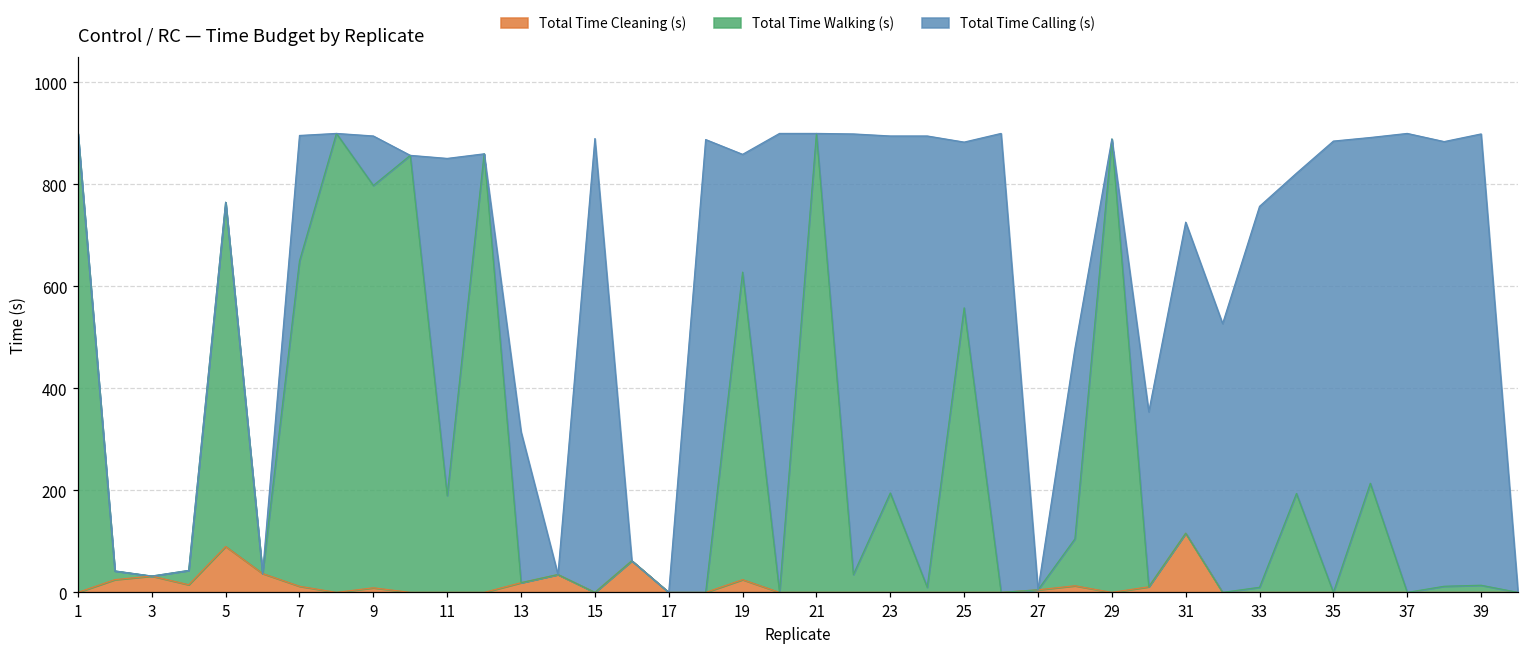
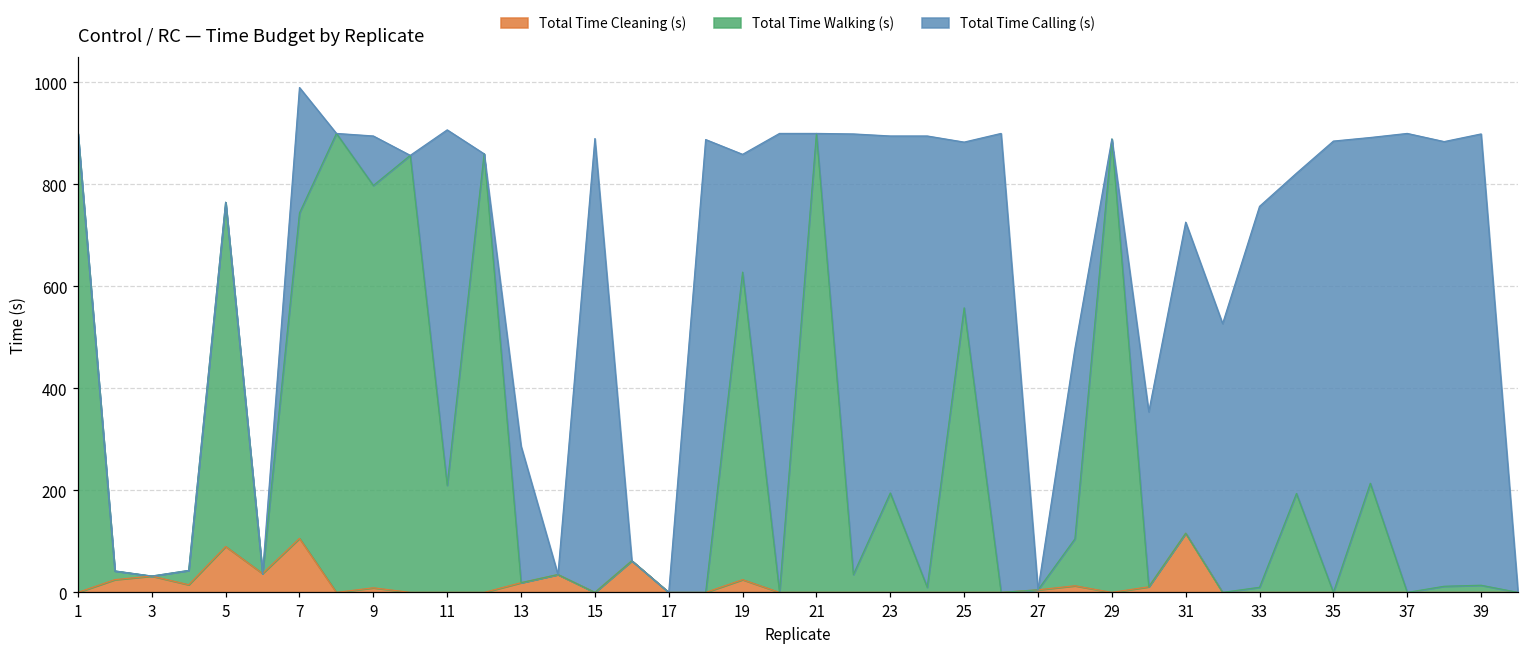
Total Time Cleaning (s), 7: 10 -> 110
Total Time Walking (s), 11: 190 -> 210
Total Time Calling (s), 11: 660 -> 700
Total Time Calling (s), 13: 300 -> 270
